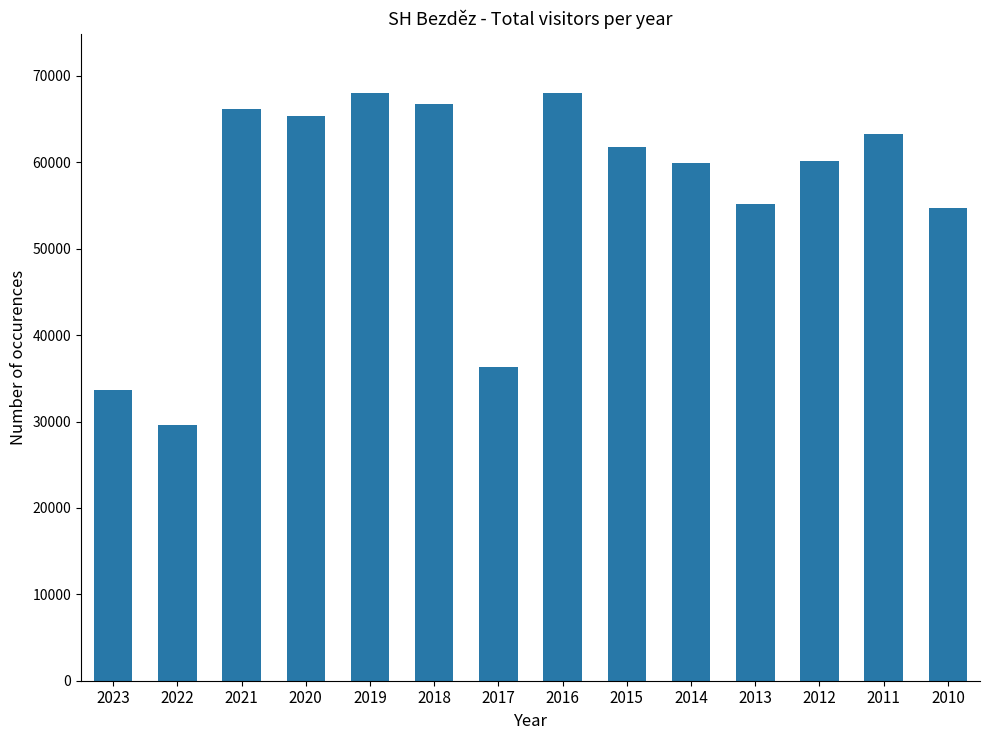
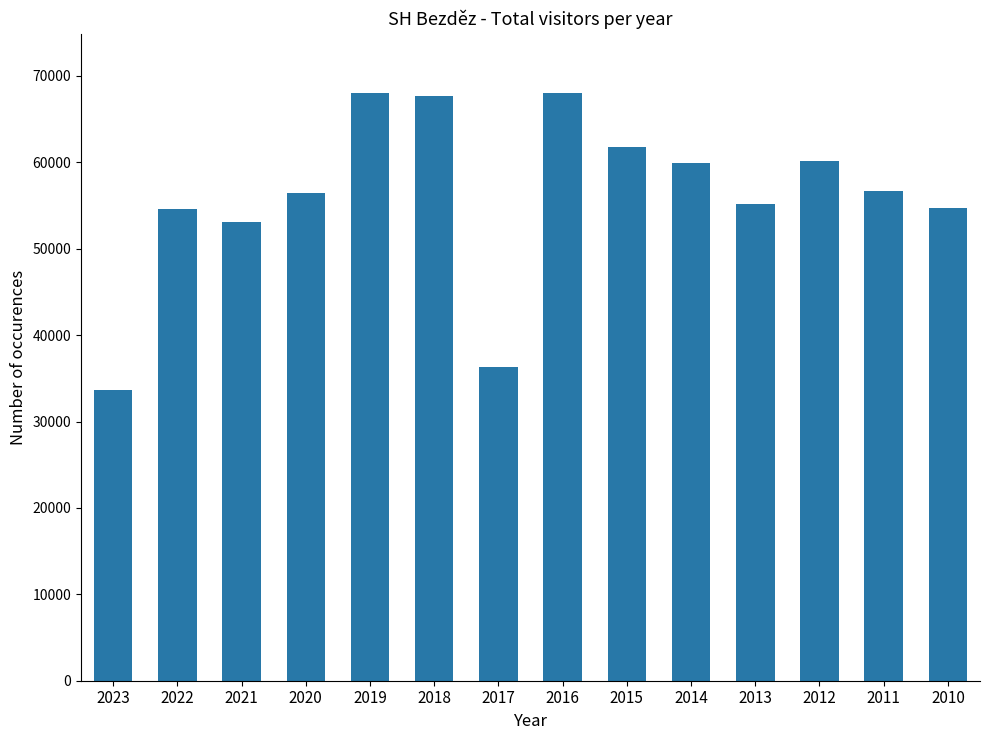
2022: 30000 -> 55000
2021: 66000 -> 53000
2020: 65000 -> 56000
2018: 67000 -> 68000
2011: 63000 -> 57000
